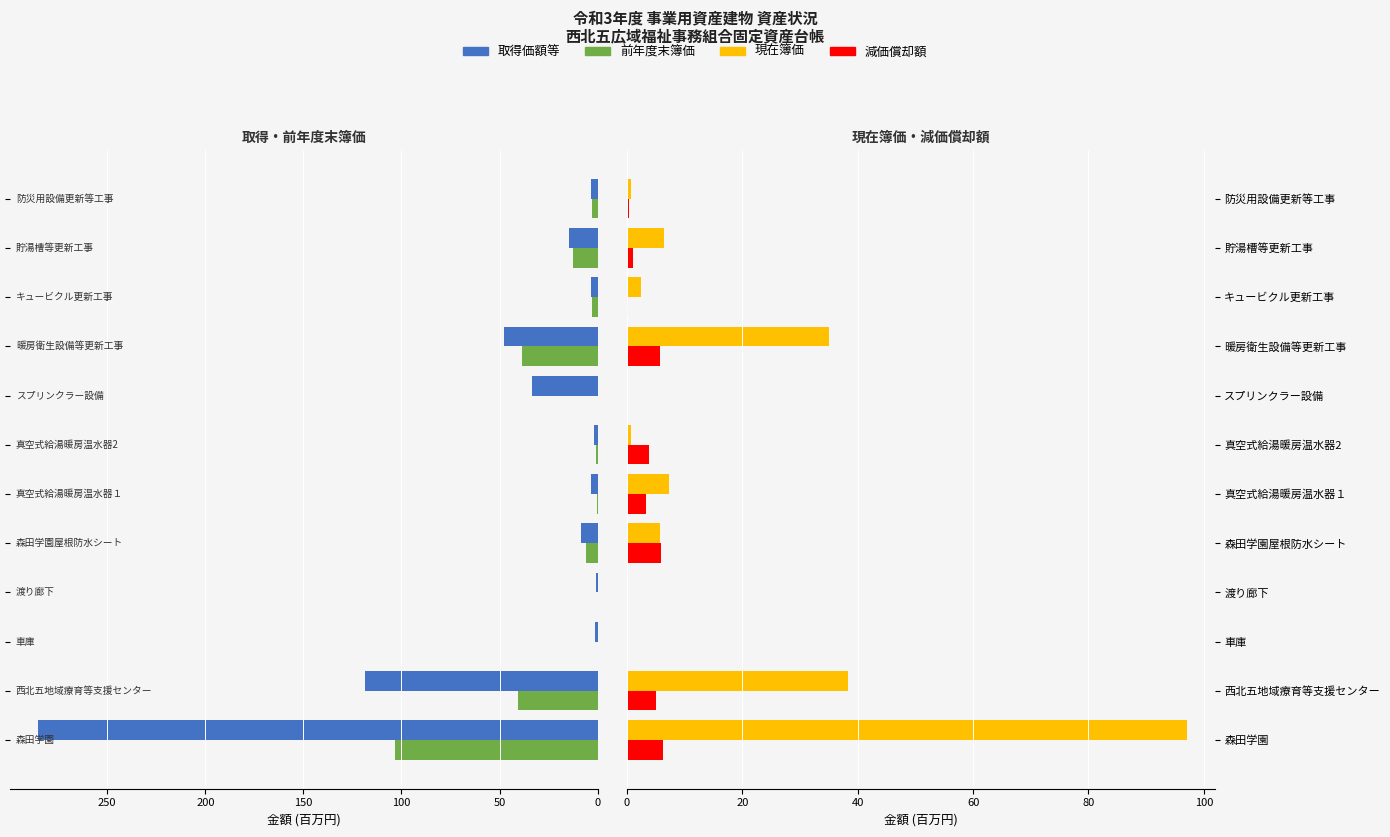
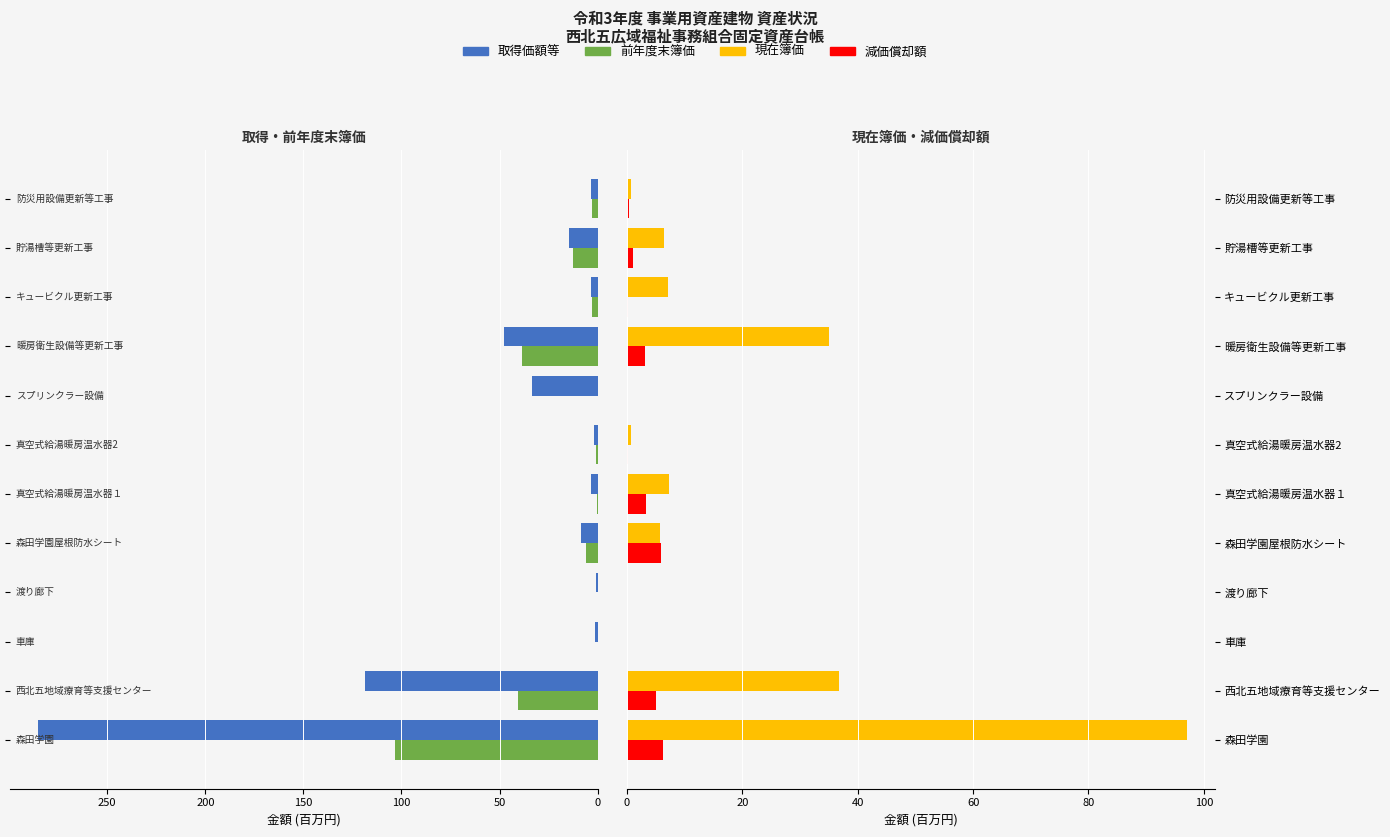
現在簿価・減価償却額, 現在簿価, キュービクル更新工事: 3 -> 7
現在簿価・減価償却額, 減価償却額, 暖房衛生設備等更新工事: 6 -> 3
現在簿価・減価償却額, 減価償却額, 真空式給湯暖房温水器2: 4 -> 0
現在簿価・減価償却額, 現在簿価, 西北五地域療育等支援センター: 38 -> 37
